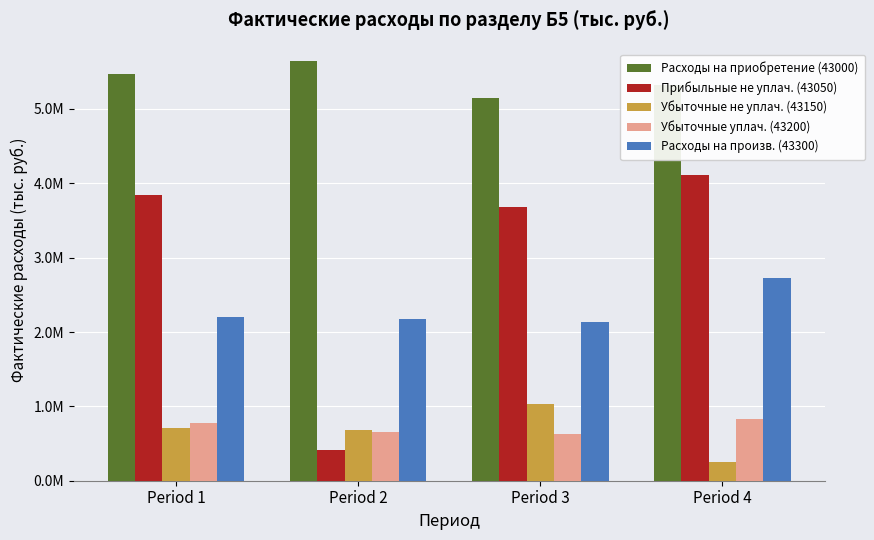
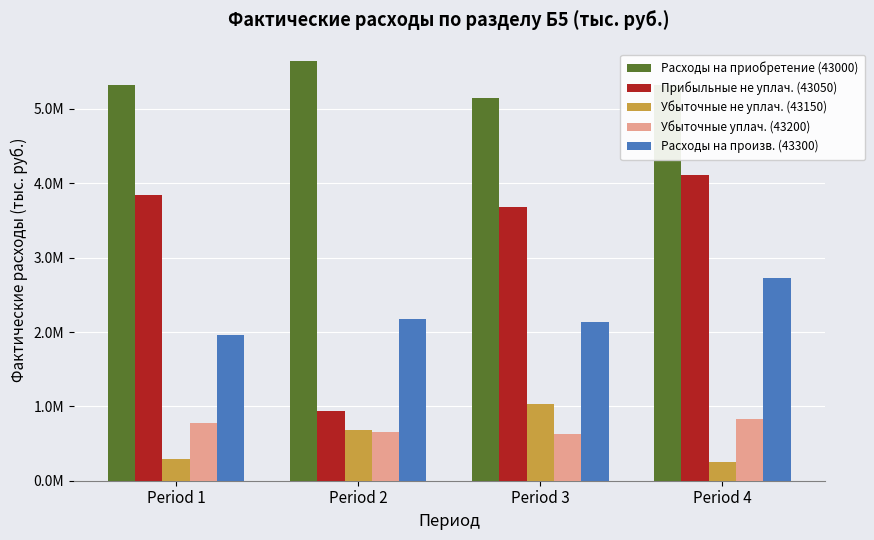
Расходы на приобретение (43000), Period 1: 5500000 -> 5300000
Убыточные не уплач. (43150), Period 1: 700000 -> 300000
Расходы на произв. (43300), Period 1: 2200000 -> 2000000
Прибыльные не уплач. (43050), Period 2: 400000 -> 900000
